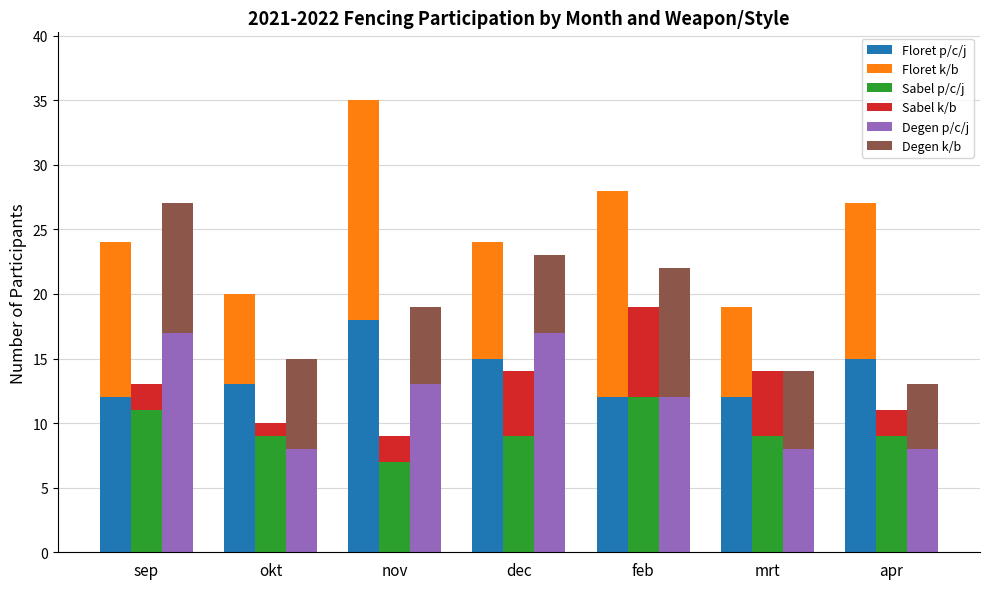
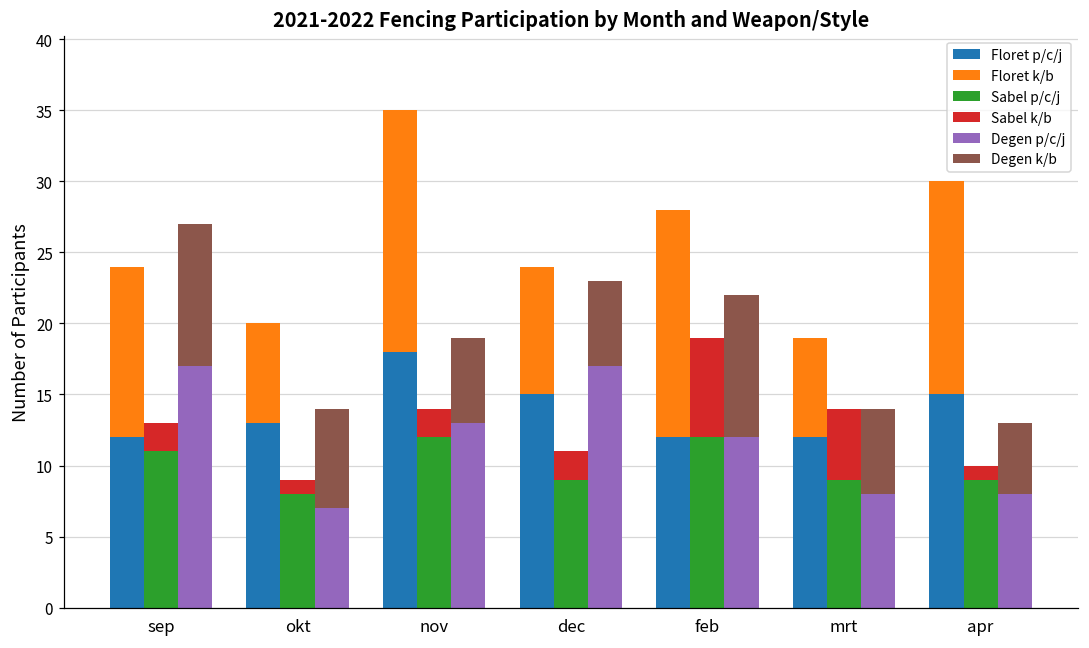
Sabel p/c/j, okt: 9 -> 8
Degen p/c/j, okt: 8 -> 7
Sabel p/c/j, nov: 7 -> 12
Sabel k/b, dec: 5 -> 2
Floret k/b, apr: 12 -> 15
Sabel k/b, apr: 2 -> 1
